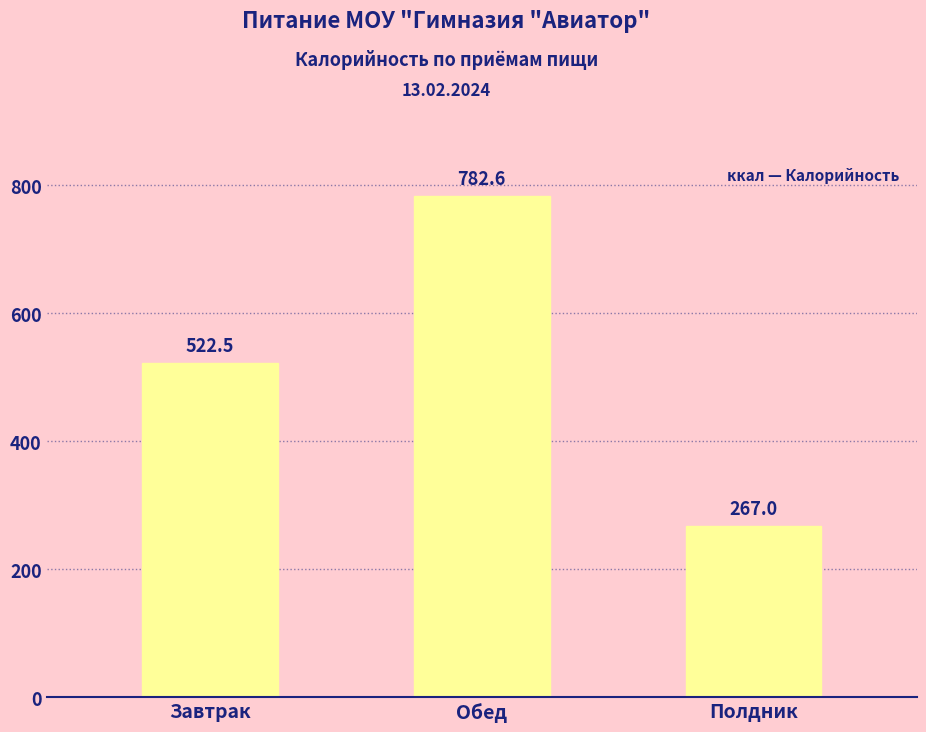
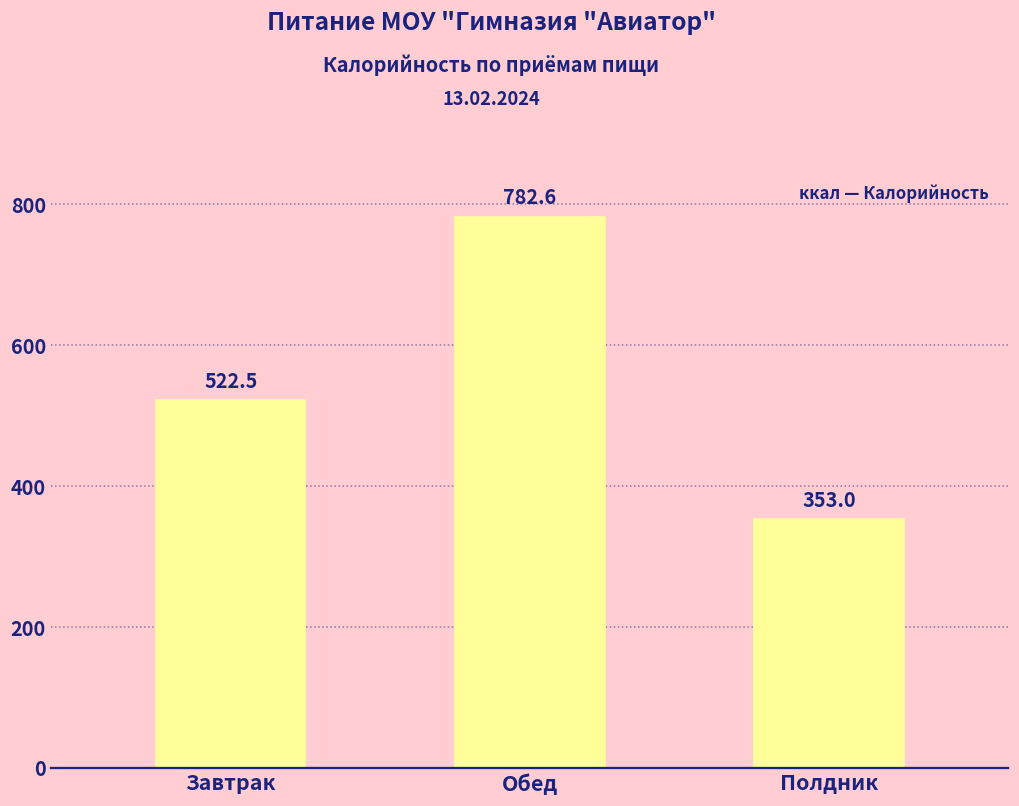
Полдник: 267.0 -> 353.0
